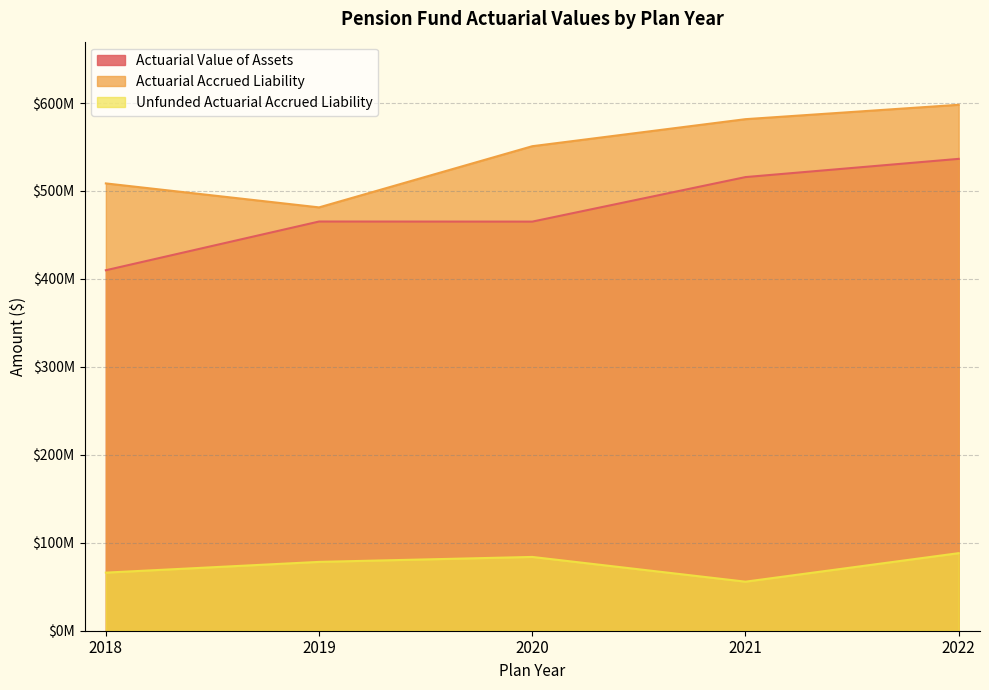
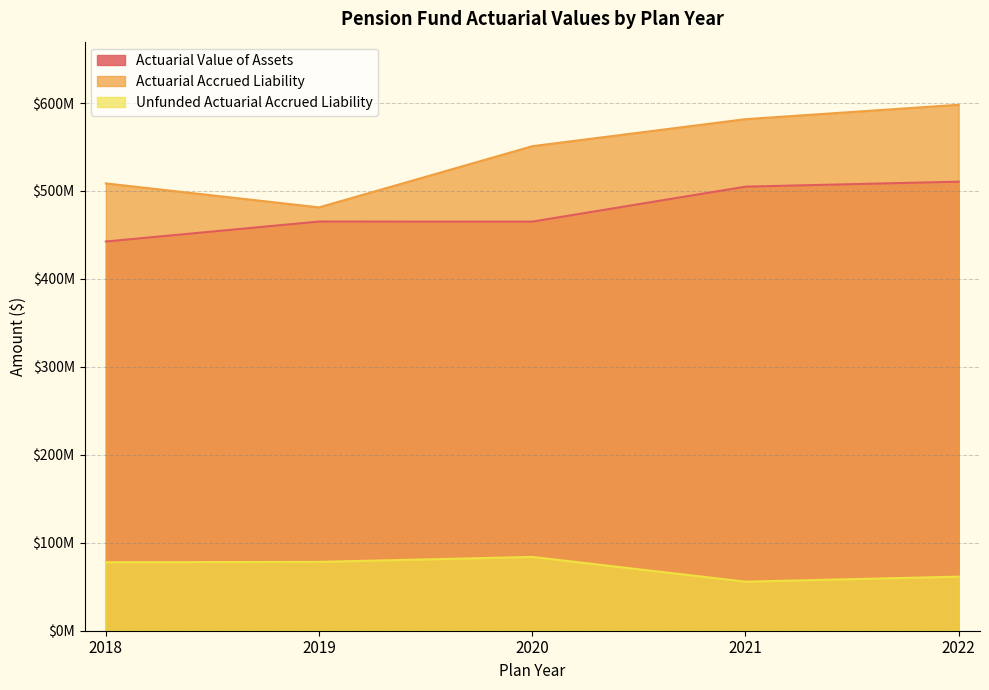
Actuarial Value of Assets, 2018: $410000000 -> $440000000
Unfunded Actuarial Accrued Liability, 2018: $70000000 -> $80000000
Actuarial Value of Assets, 2021: $520000000 -> $500000000
Actuarial Value of Assets, 2022: $540000000 -> $510000000
Unfunded Actuarial Accrued Liability, 2022: $90000000 -> $60000000
